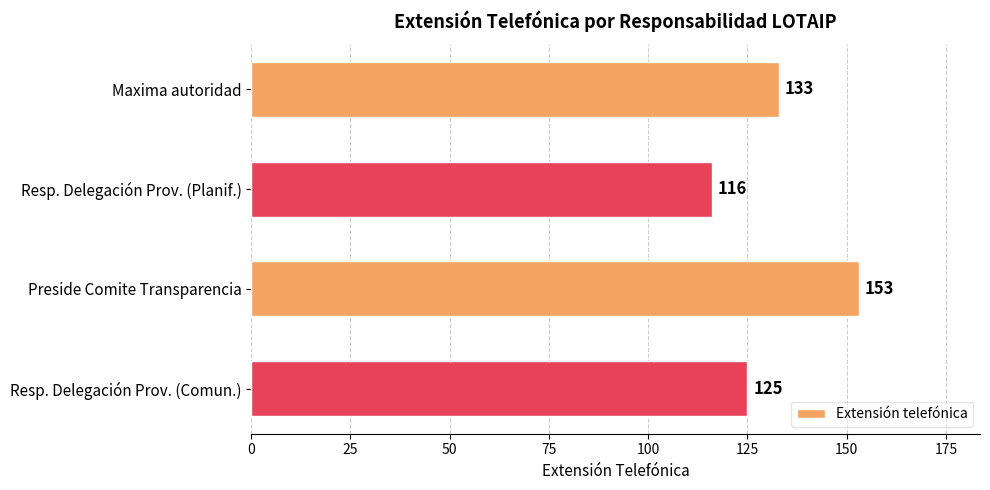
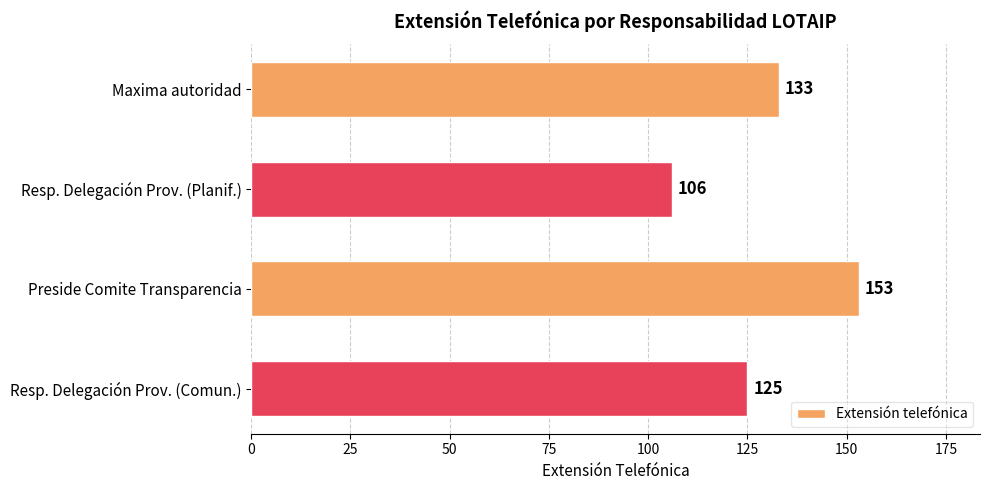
Resp. Delegación Prov. (Planif.): 116 -> 106
